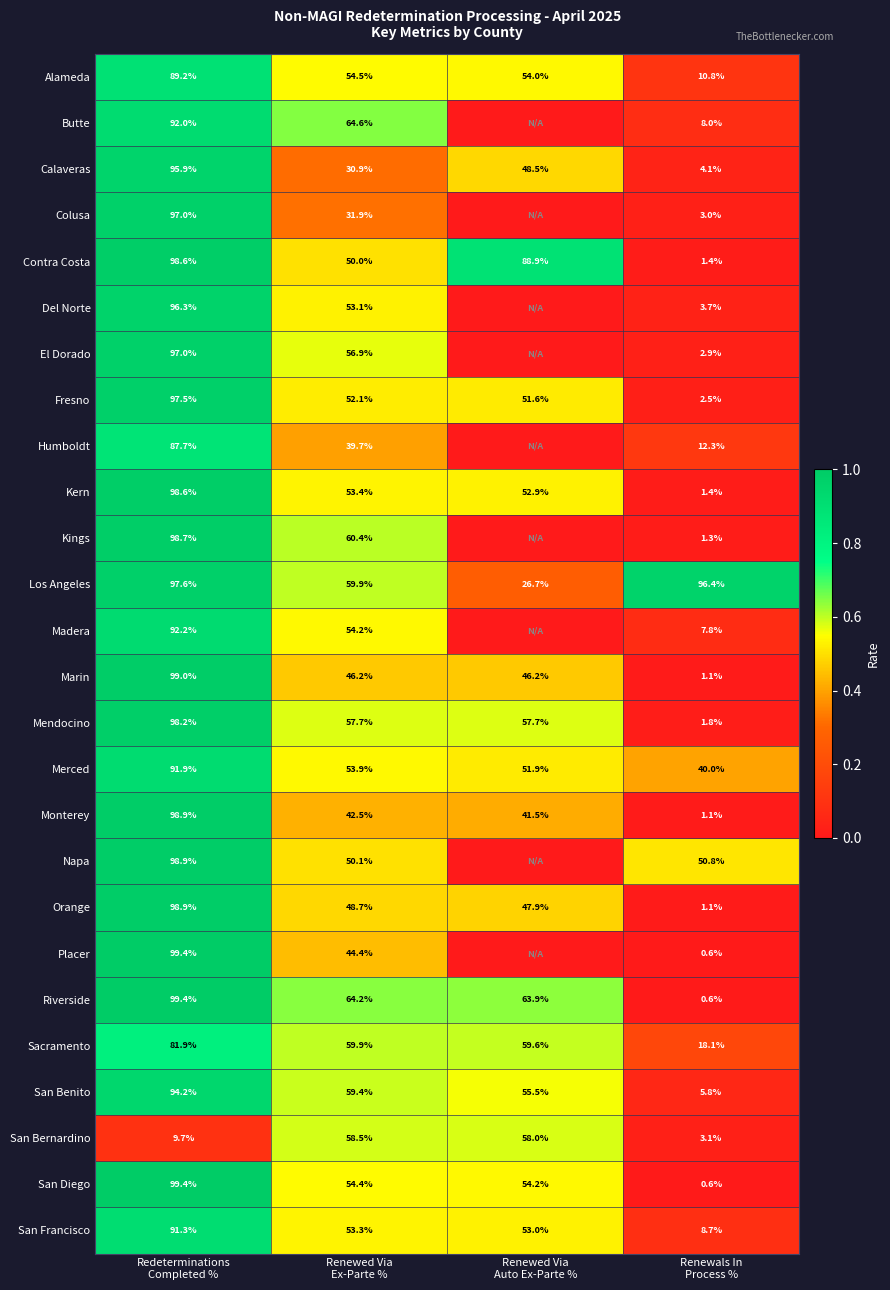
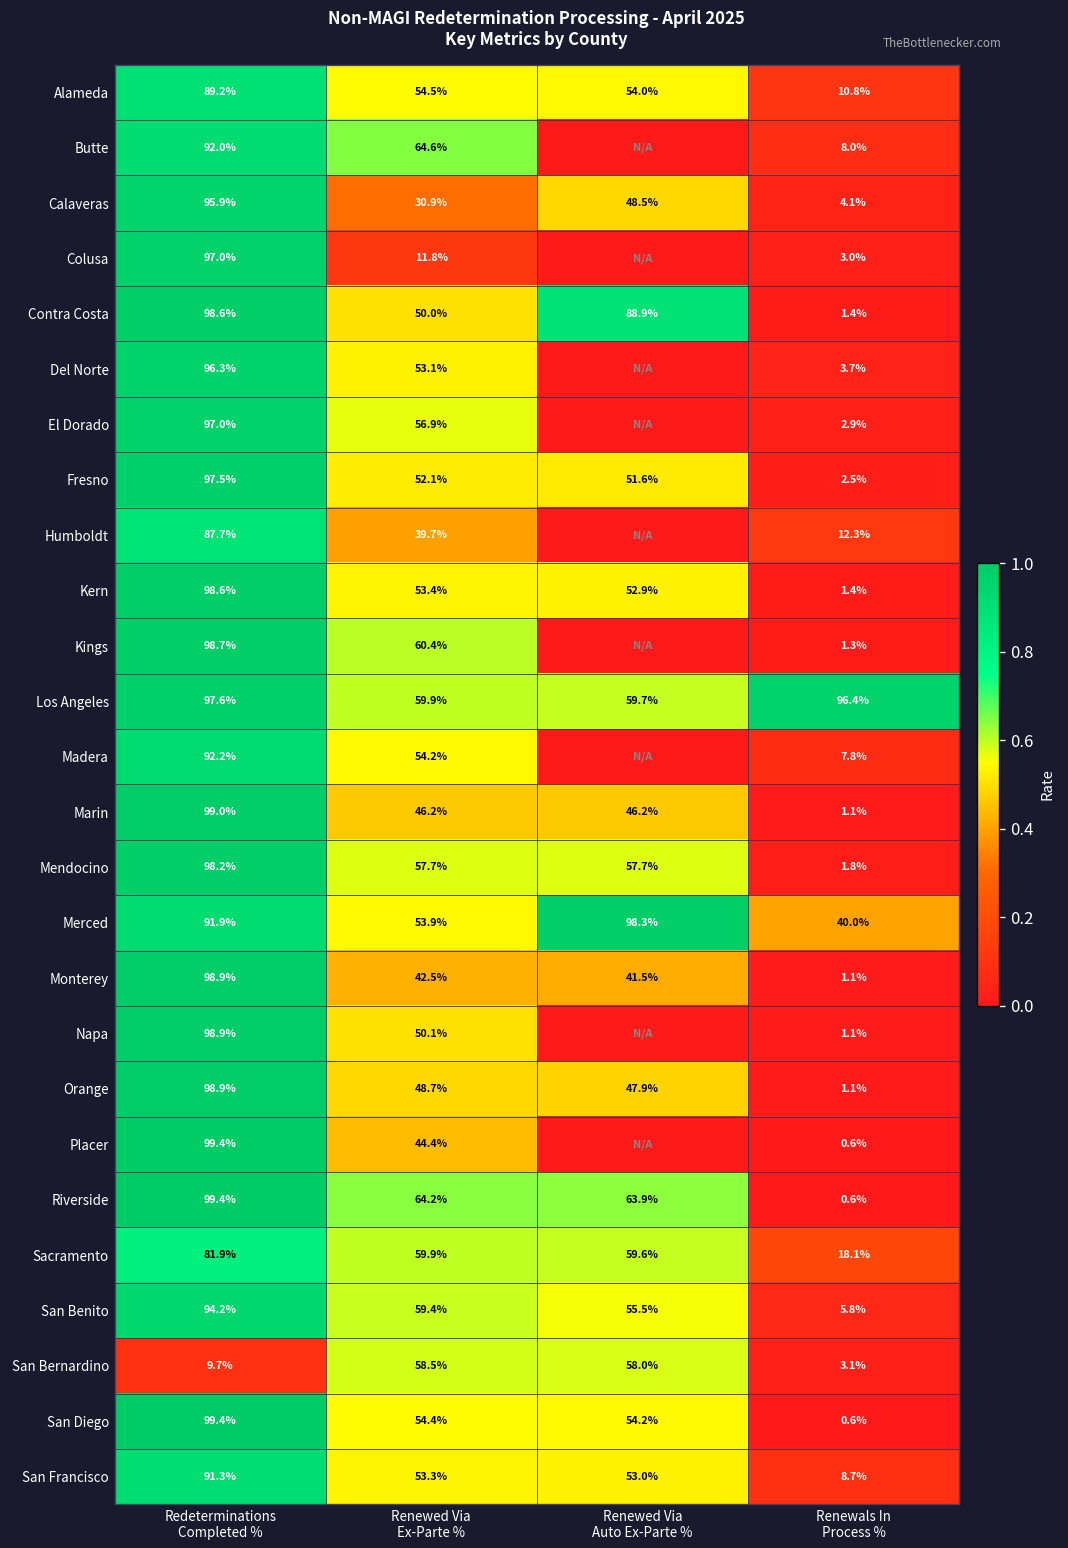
Colusa, Renewed Via Ex-Parte %: 31.9% -> 11.8%
Los Angeles, Renewed Via Auto Ex-Parte %: 26.7% -> 59.7%
Merced, Renewed Via Auto Ex-Parte %: 51.9% -> 98.3%
Napa, Renewals In Process %: 50.8% -> 1.1%
